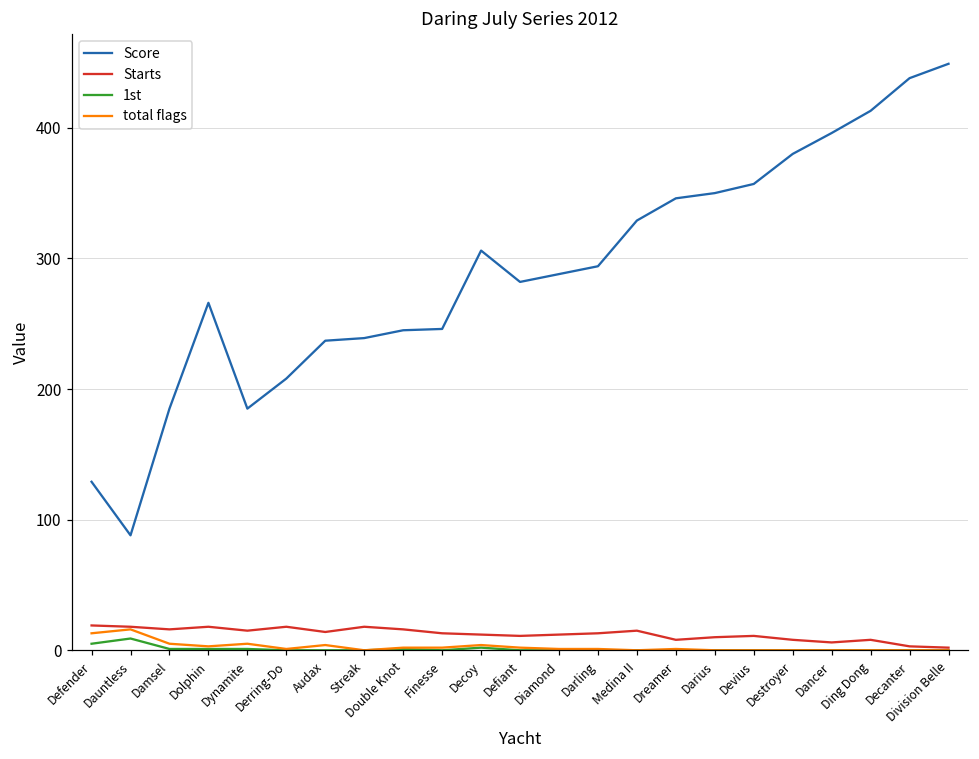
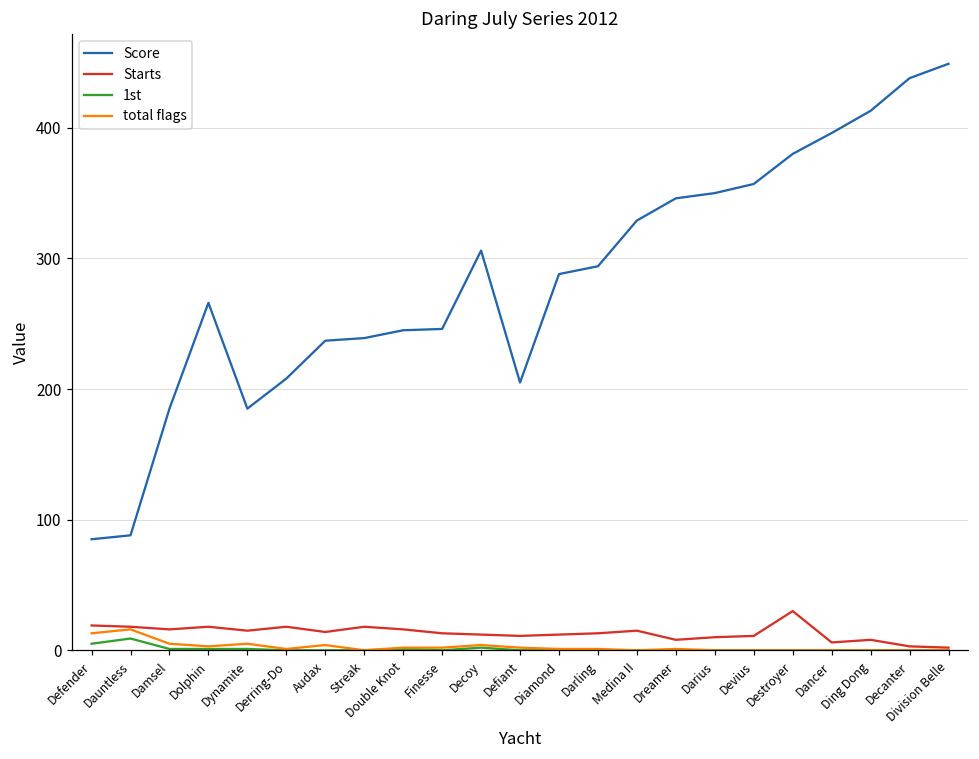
Score, Defender: 129 -> 85
Score, Defiant: 282 -> 205
Starts, Destroyer: 8 -> 30
